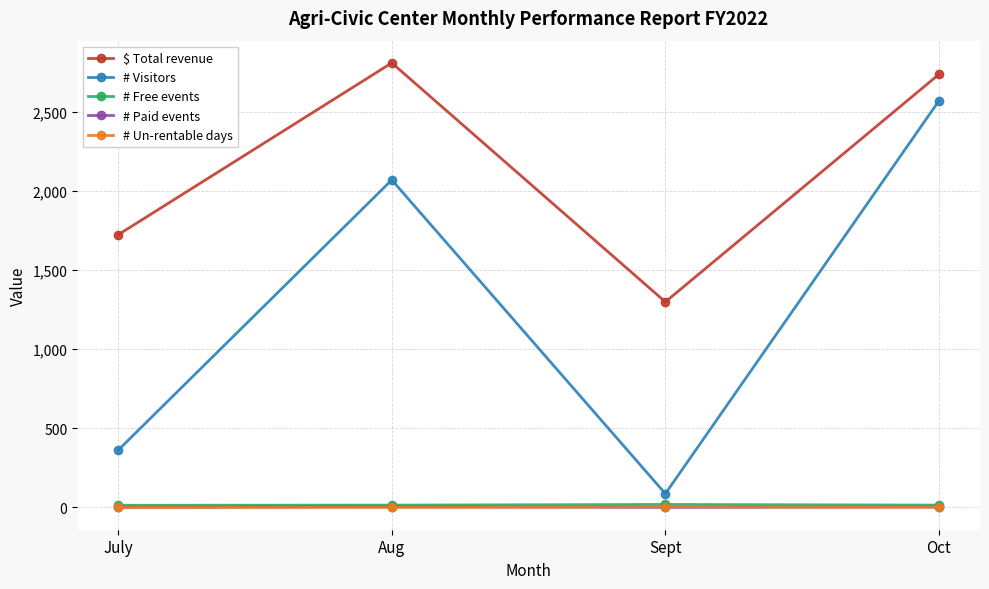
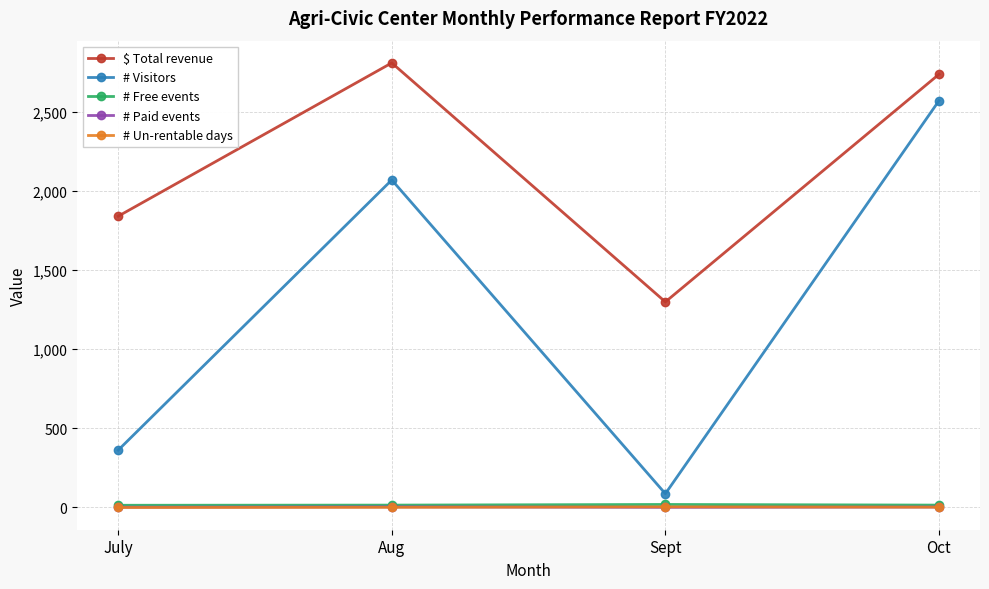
$ Total revenue, July: 1,720 -> 1,840
